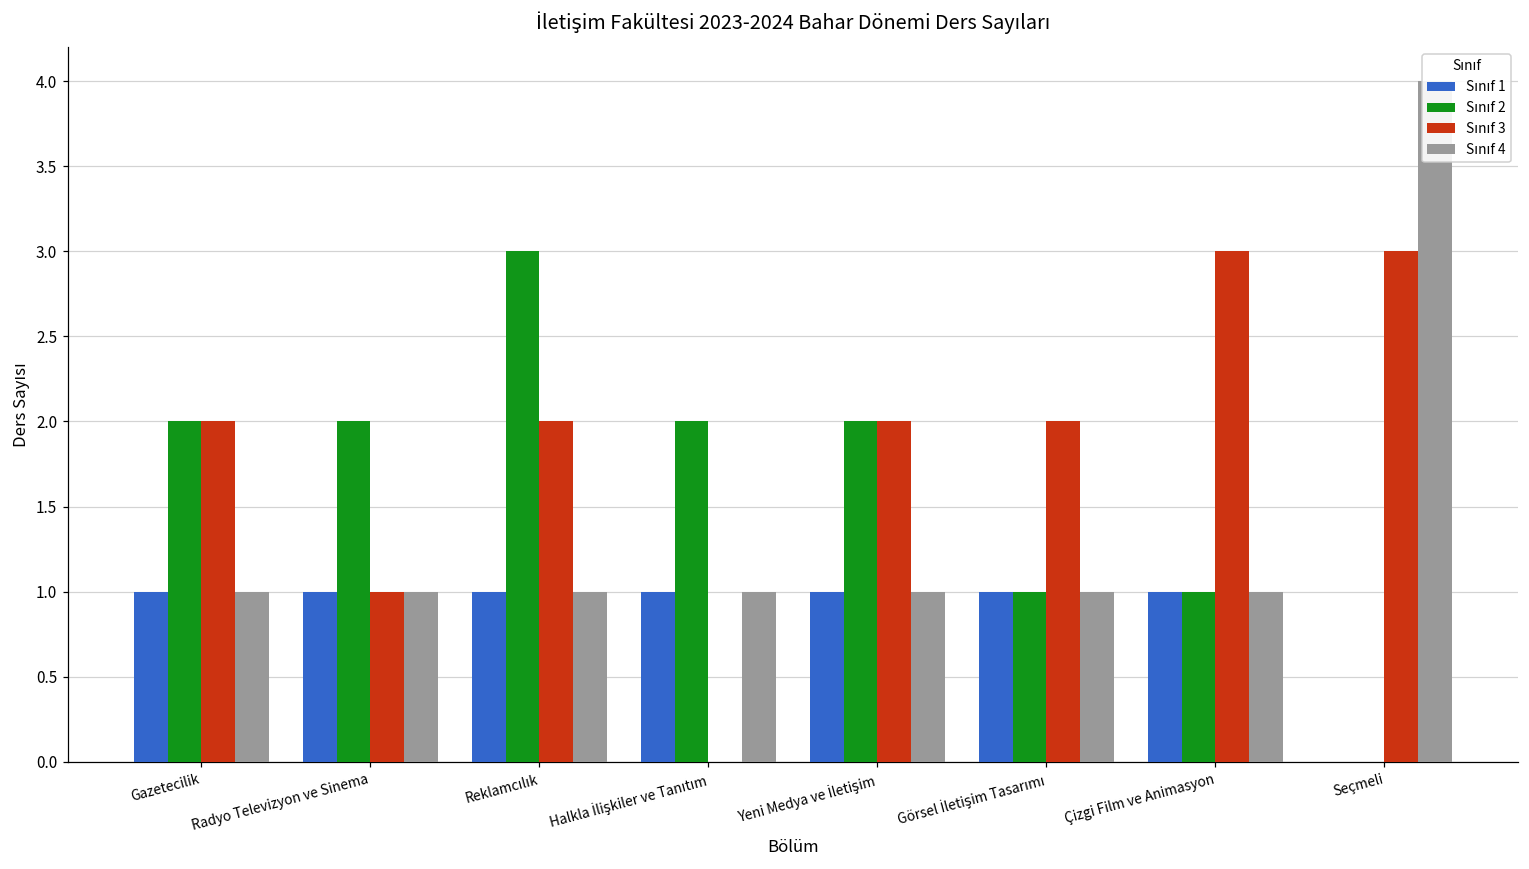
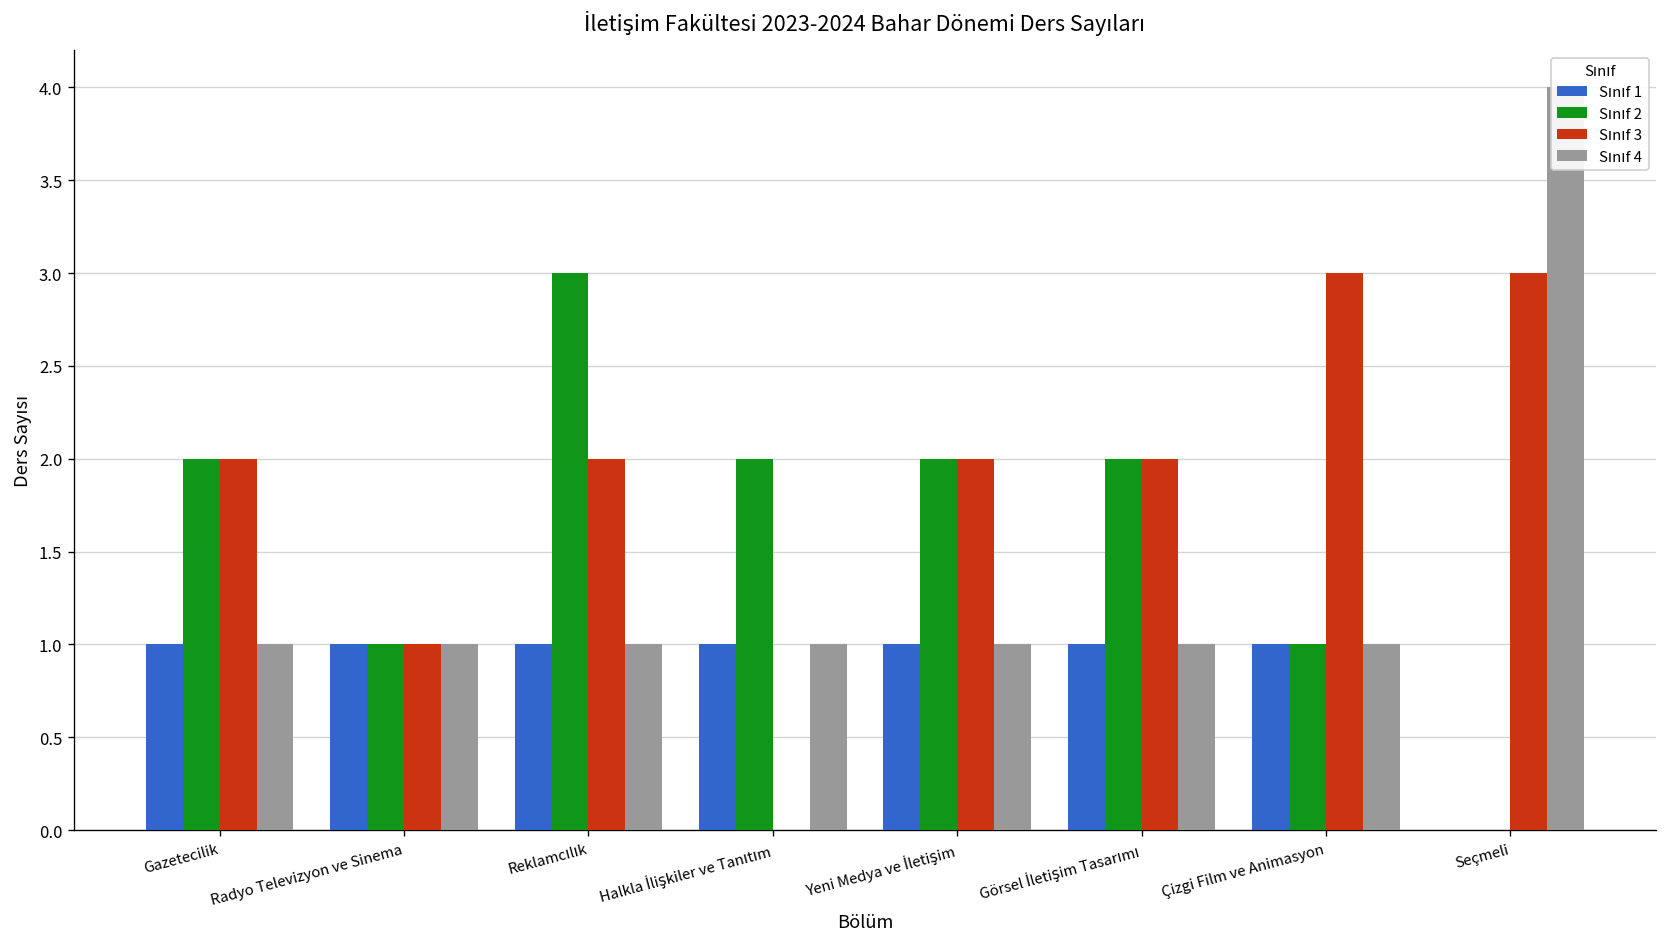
Sınıf 2, Radyo Televizyon ve Sinema: 2 -> 1
Sınıf 2, Görsel İletişim Tasarımı: 1 -> 2
